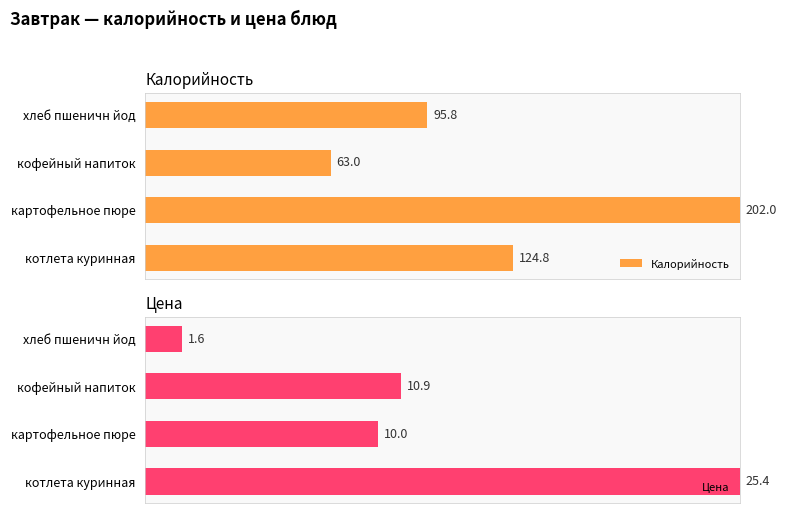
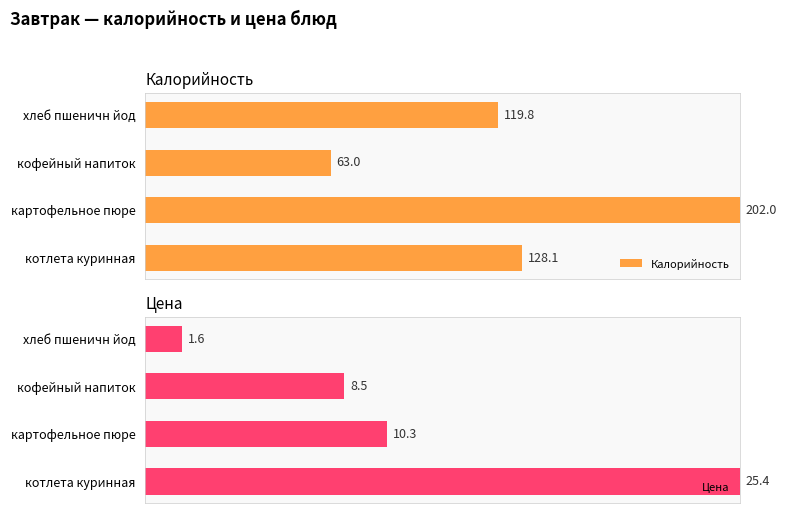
Калорийность, хлеб пшеничн йод: 95.8 -> 119.8
Калорийность, котлета куринная: 124.8 -> 128.1
Цена, кофейный напиток: 10.9 -> 8.5
Цена, картофельное пюре: 10.0 -> 10.3
